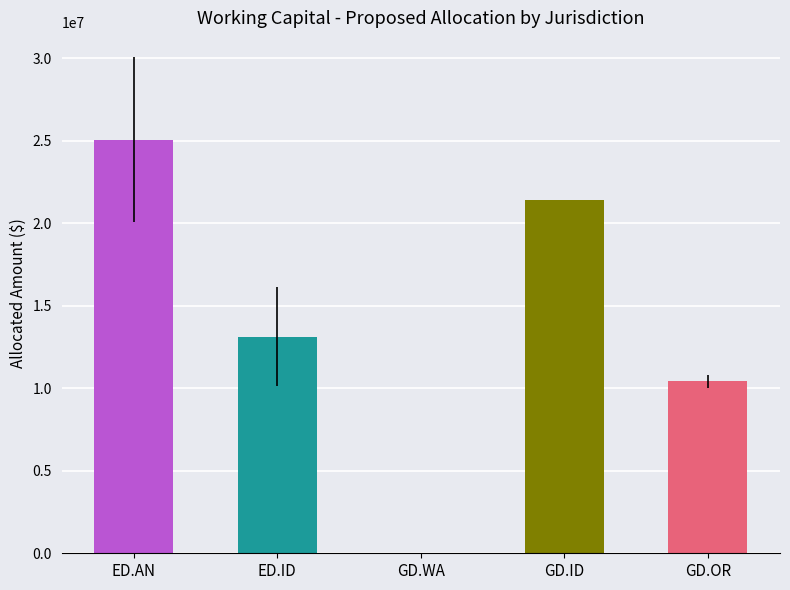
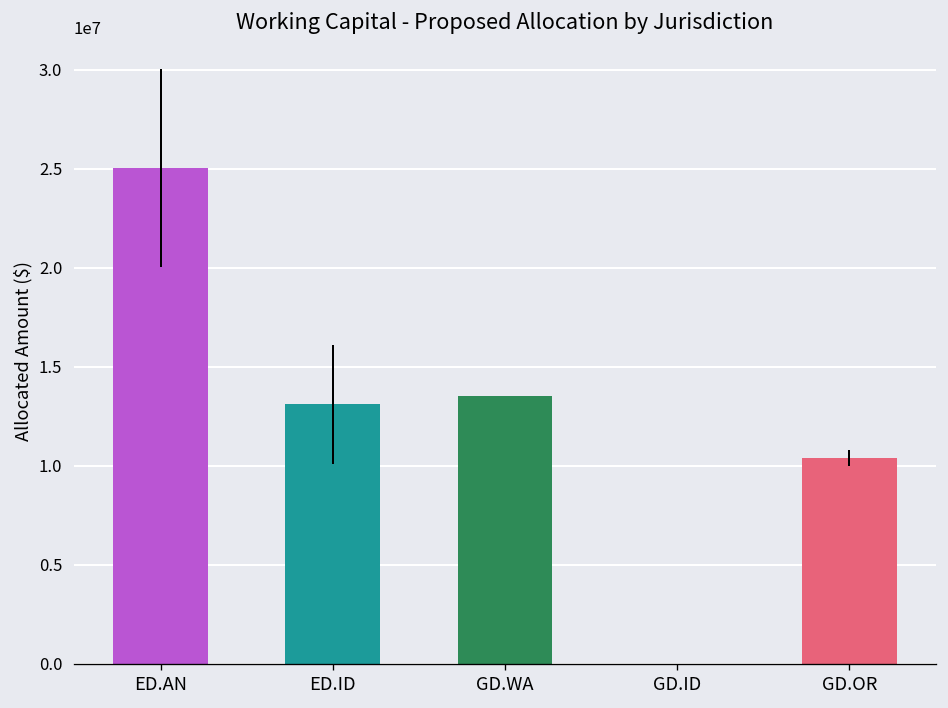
GD.WA: 0 -> 13500000
GD.ID: 21400000 -> 0
